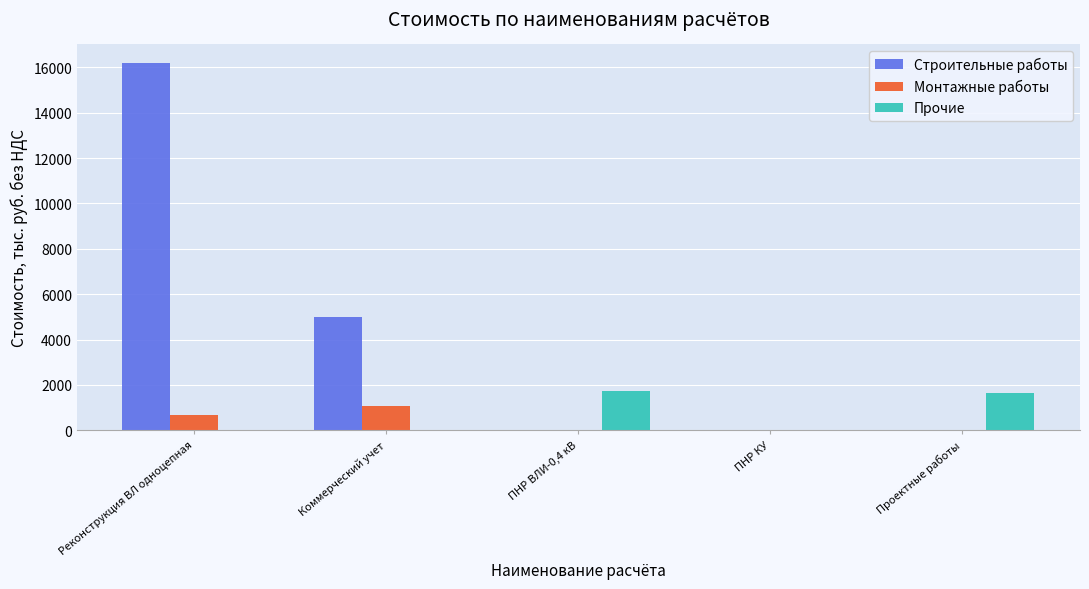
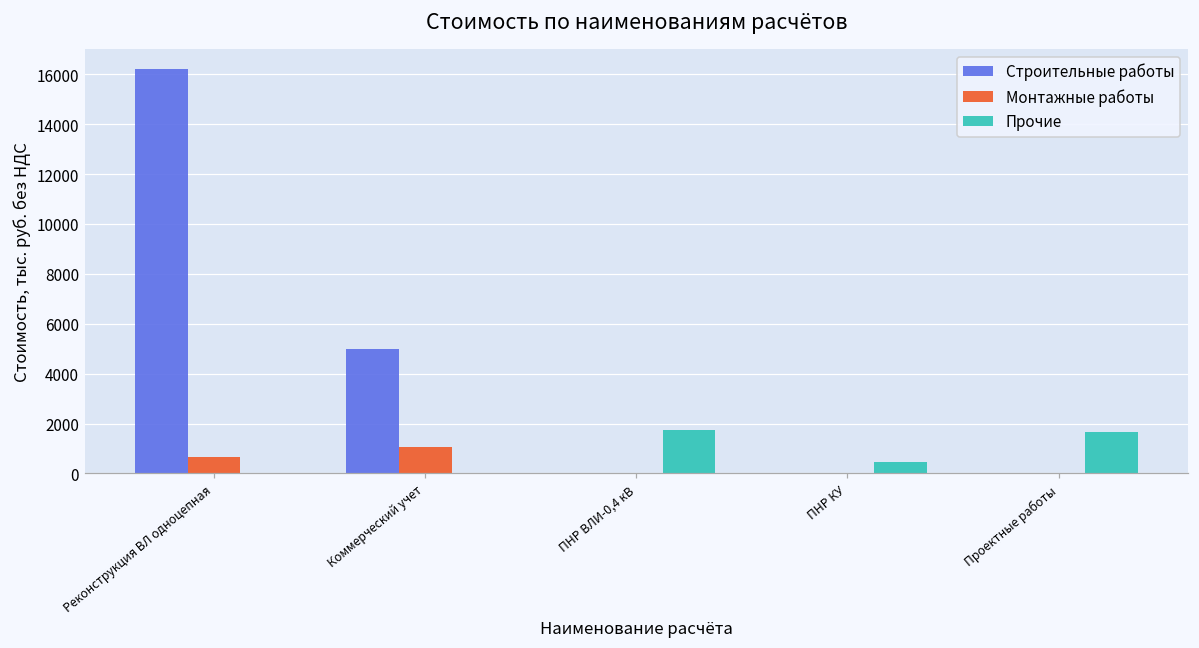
Прочие, ПНР КУ: 0 -> 500
